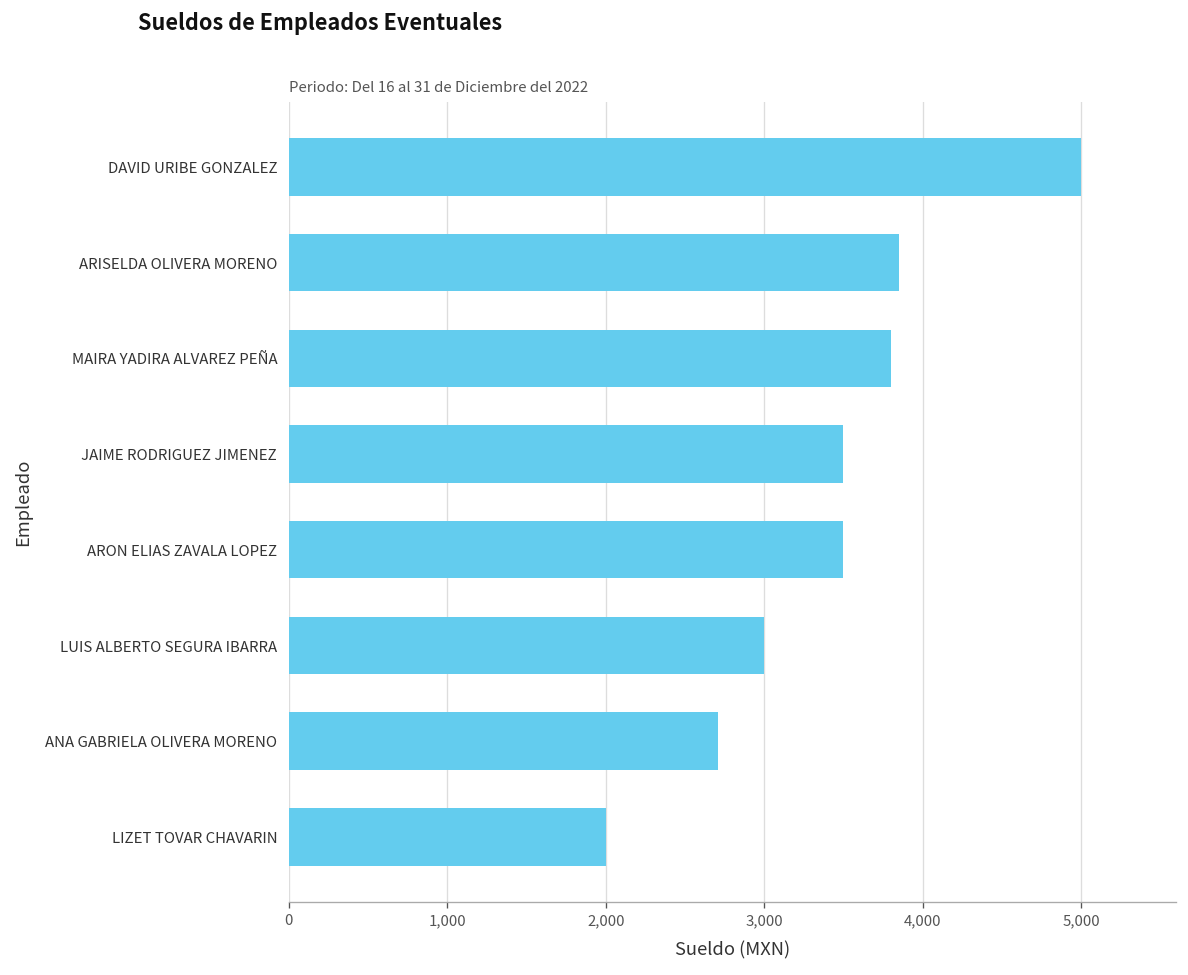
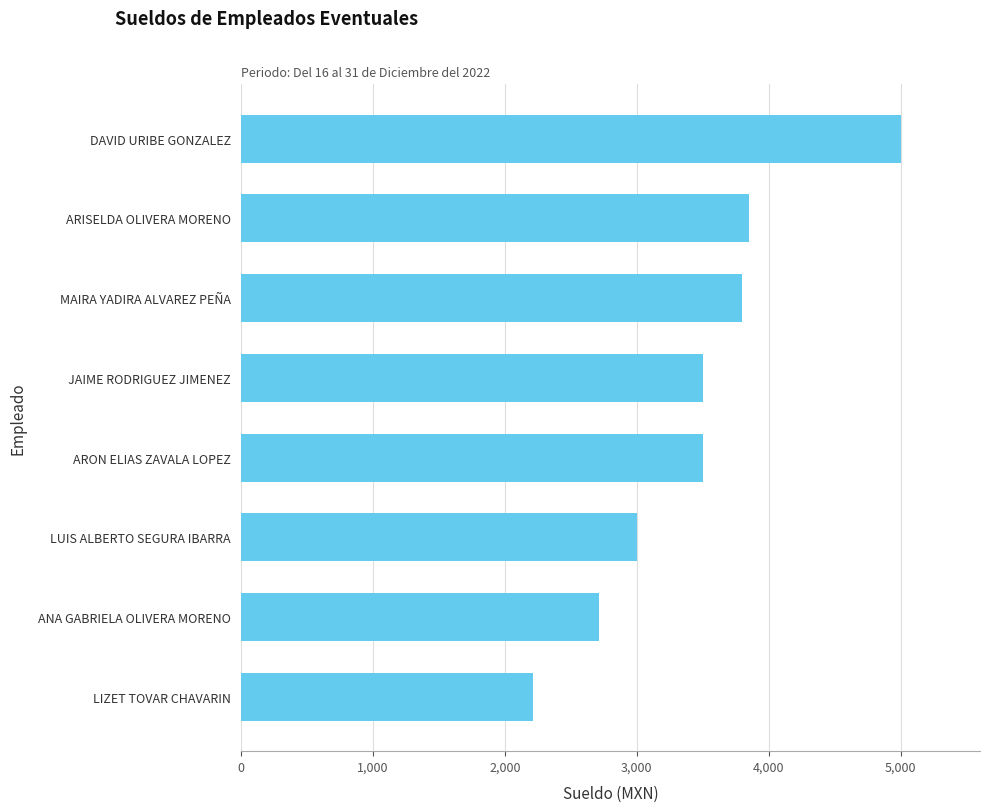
LIZET TOVAR CHAVARIN: 2,000 -> 2,220
